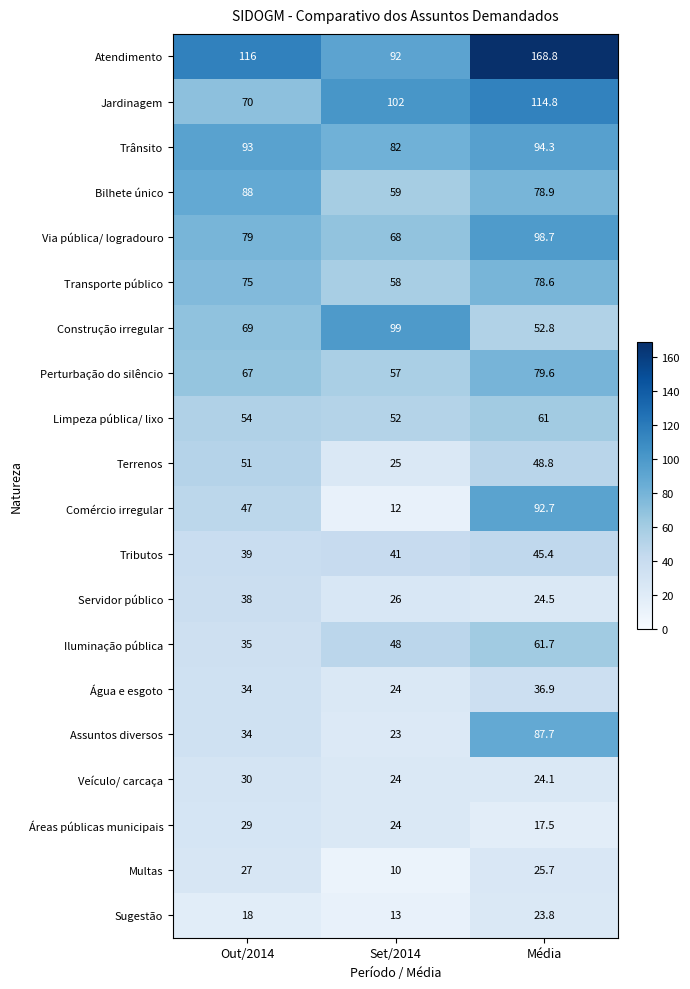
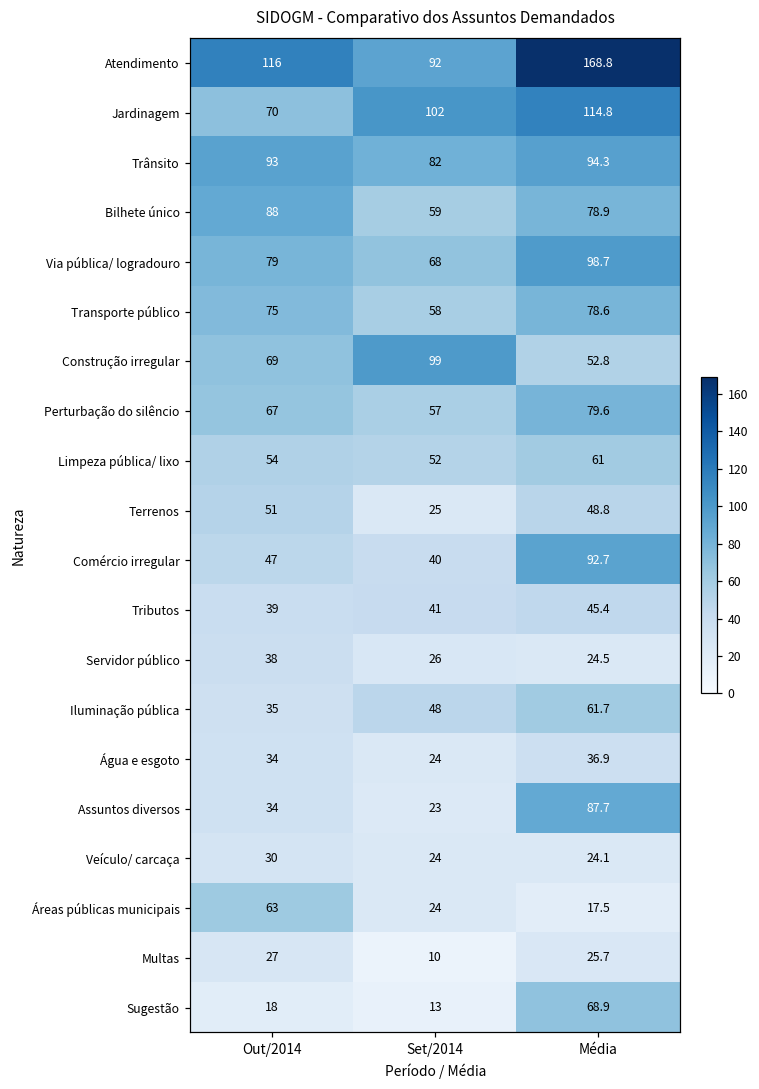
Comércio irregular, Set/2014: 12 -> 40
Áreas públicas municipais, Out/2014: 29 -> 63
Sugestão, Média: 23.8 -> 68.9
